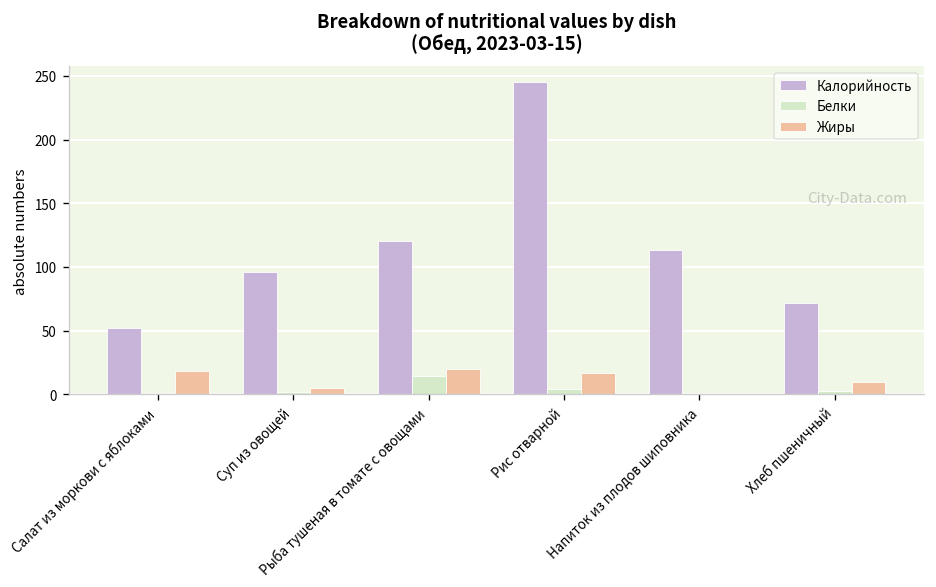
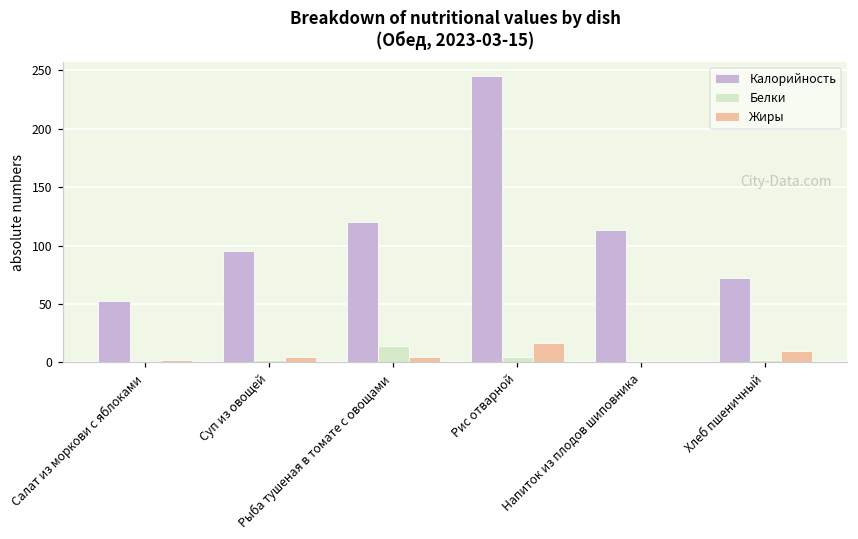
Жиры, Салат из моркови с яблоками: 19 -> 2
Жиры, Рыба тушеная в томате с овощами: 20 -> 5
